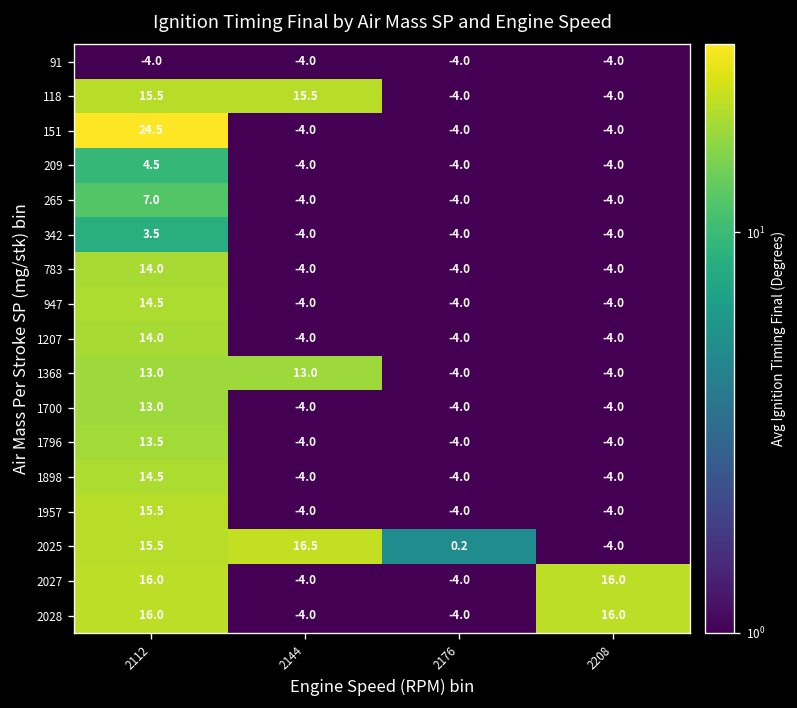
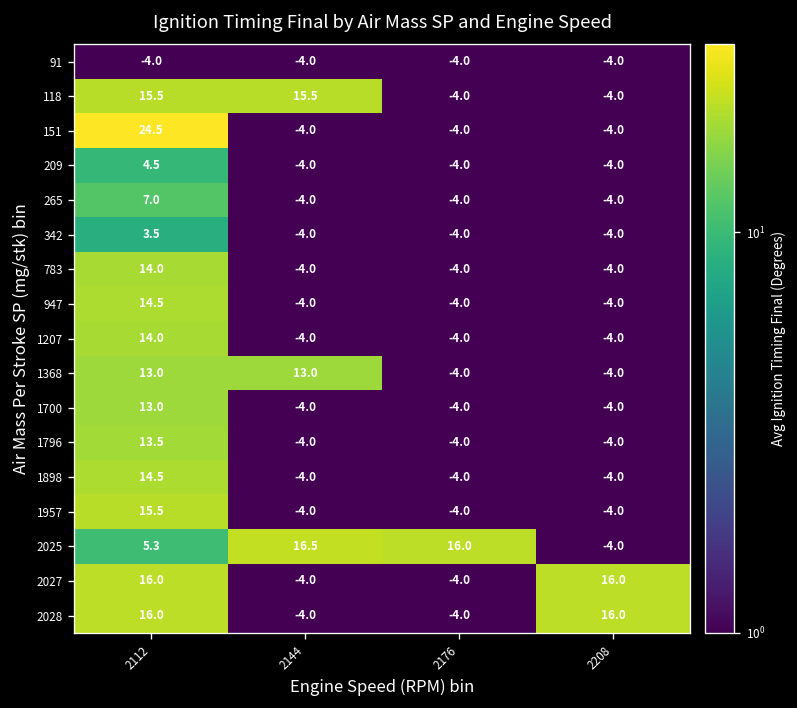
2025, 2112: 15.5 -> 5.3
2025, 2176: 0.2 -> 16.0
